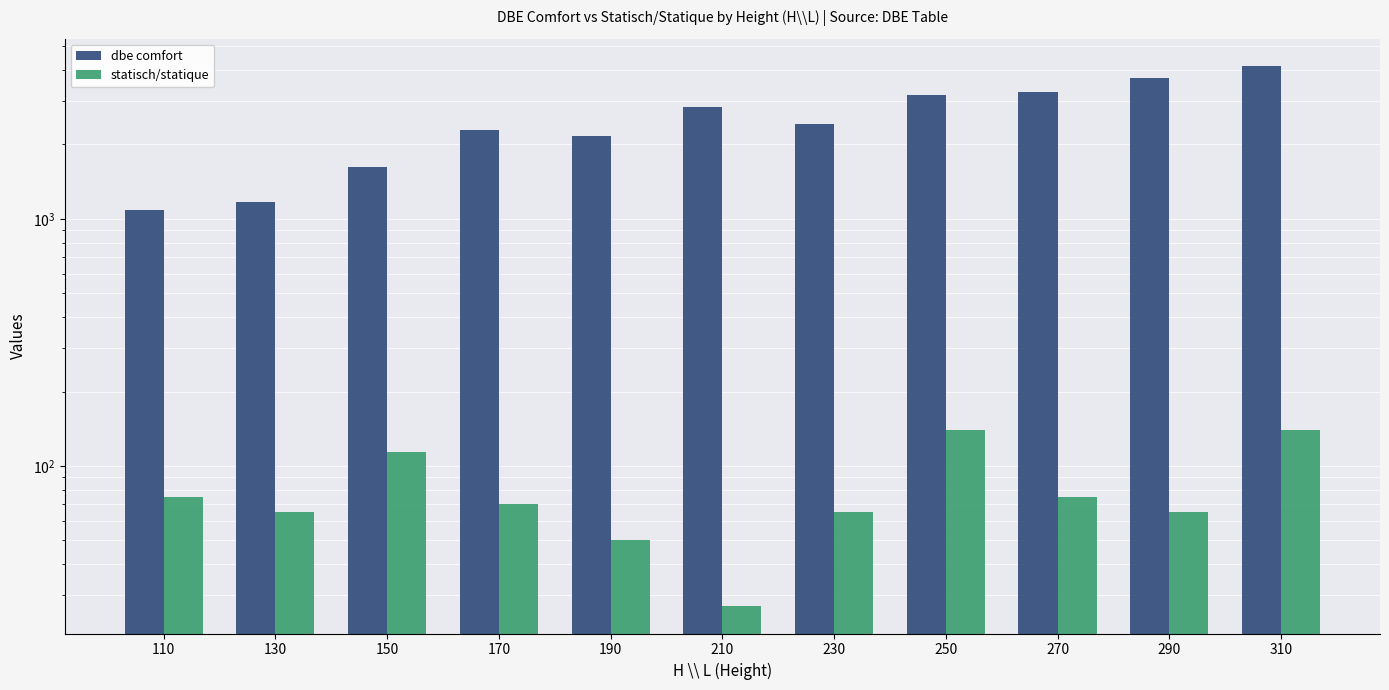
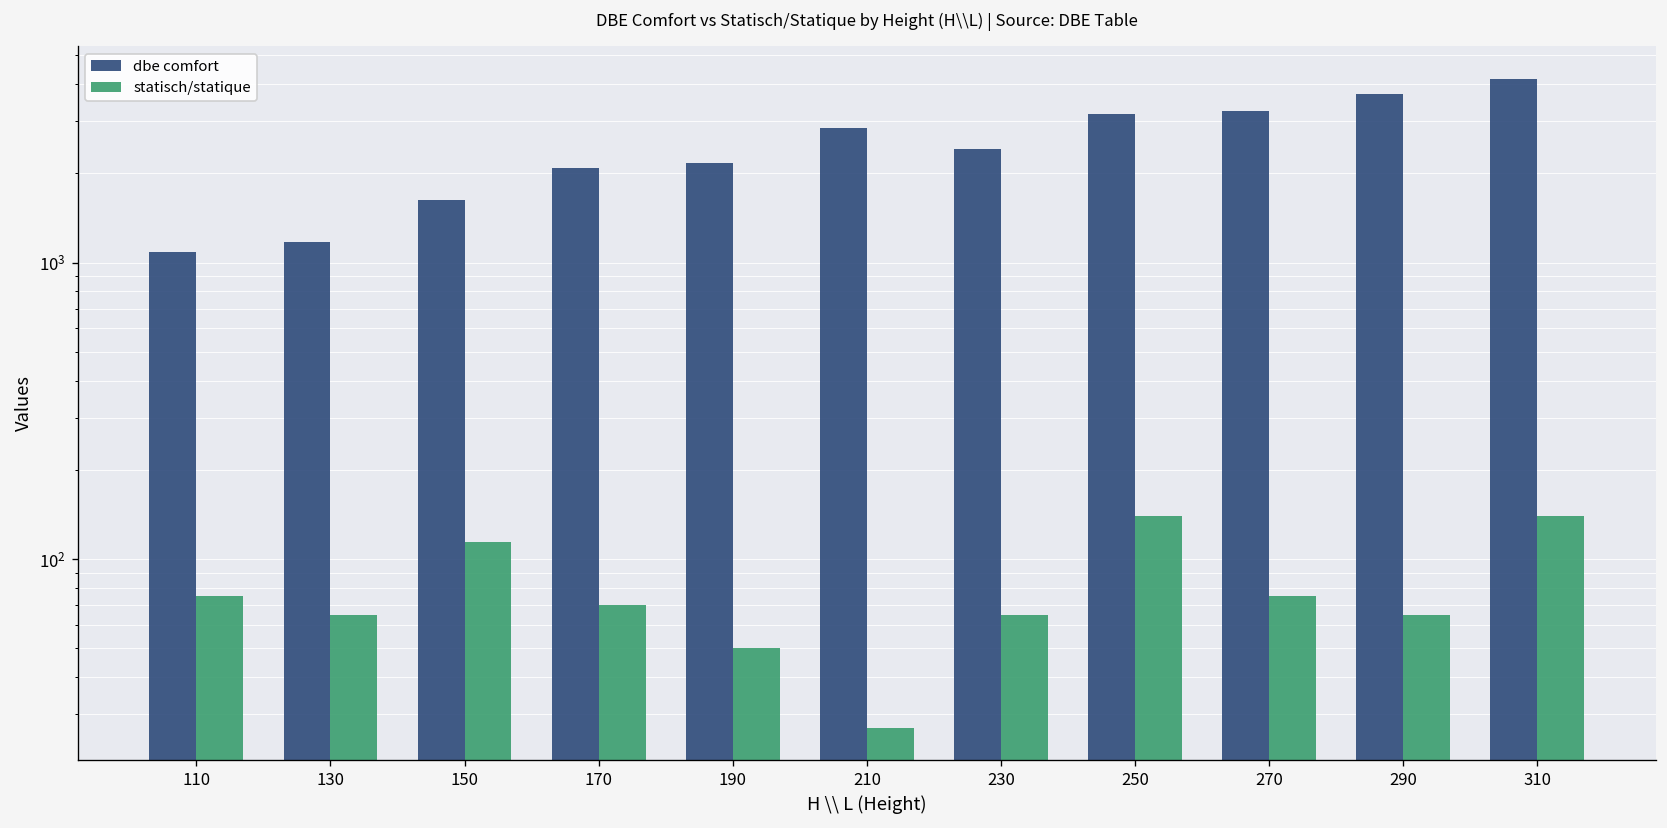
dbe comfort, 170: 2300 -> 2100
